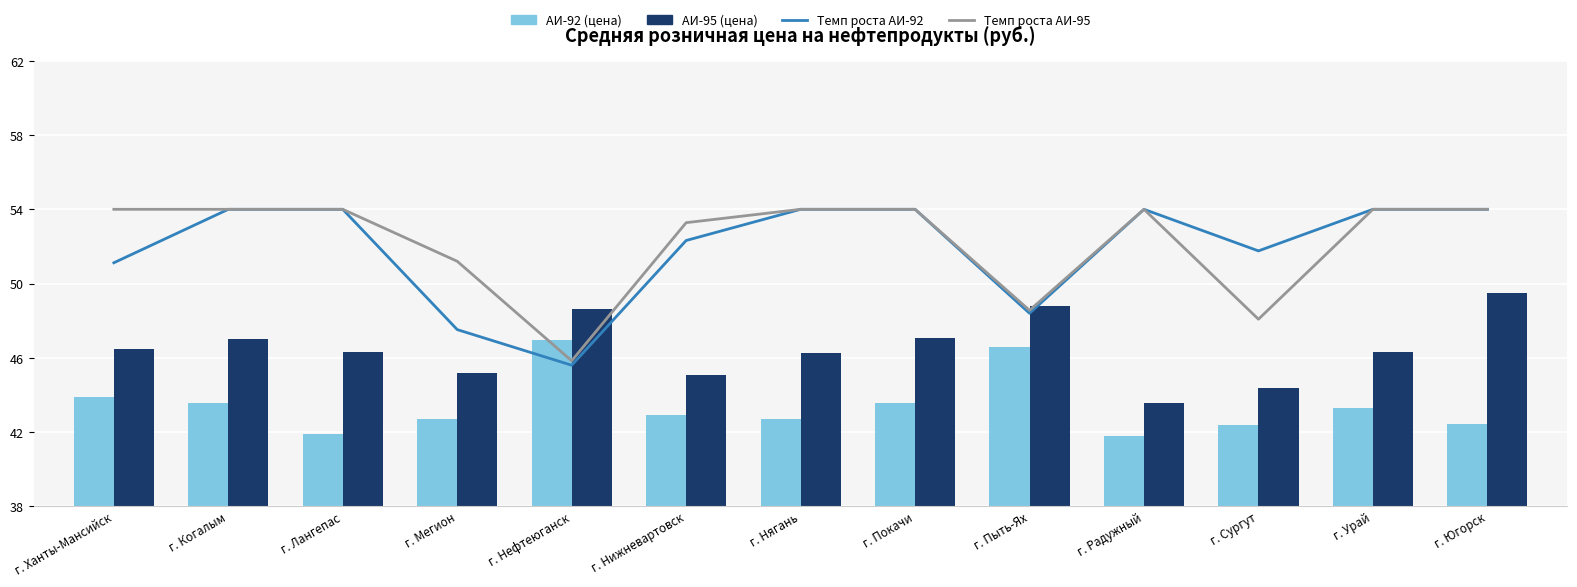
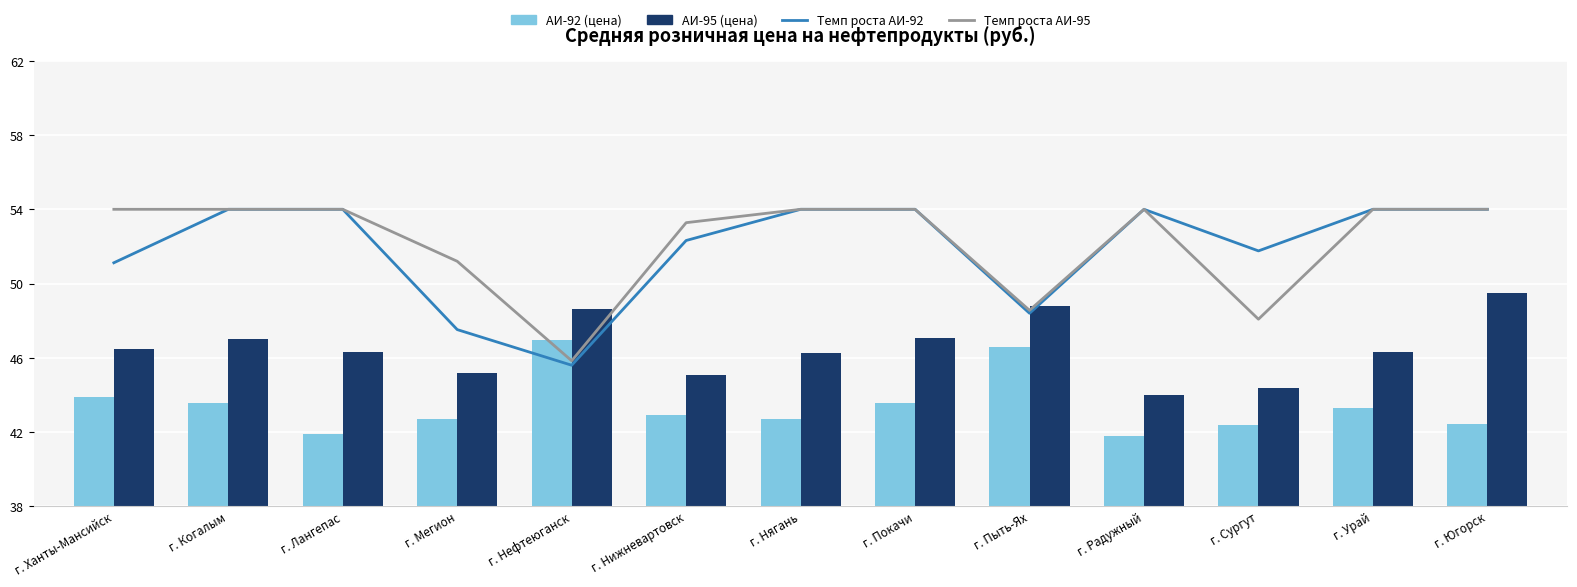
АИ-95 (цена), г. Радужный: 43.5 -> 44.0
